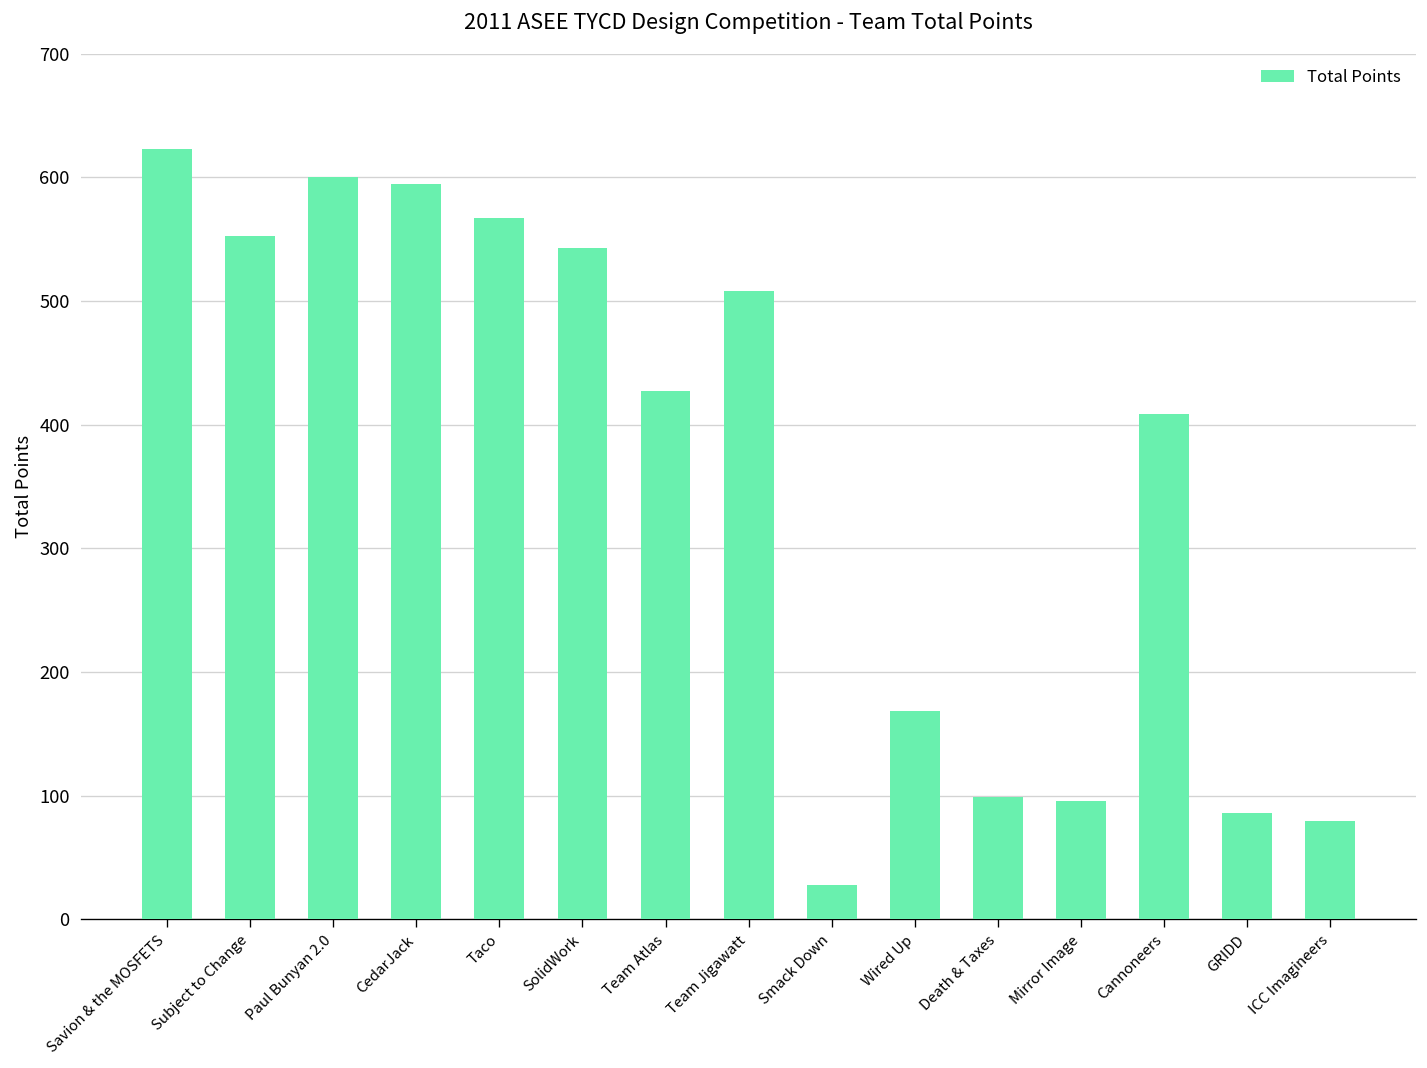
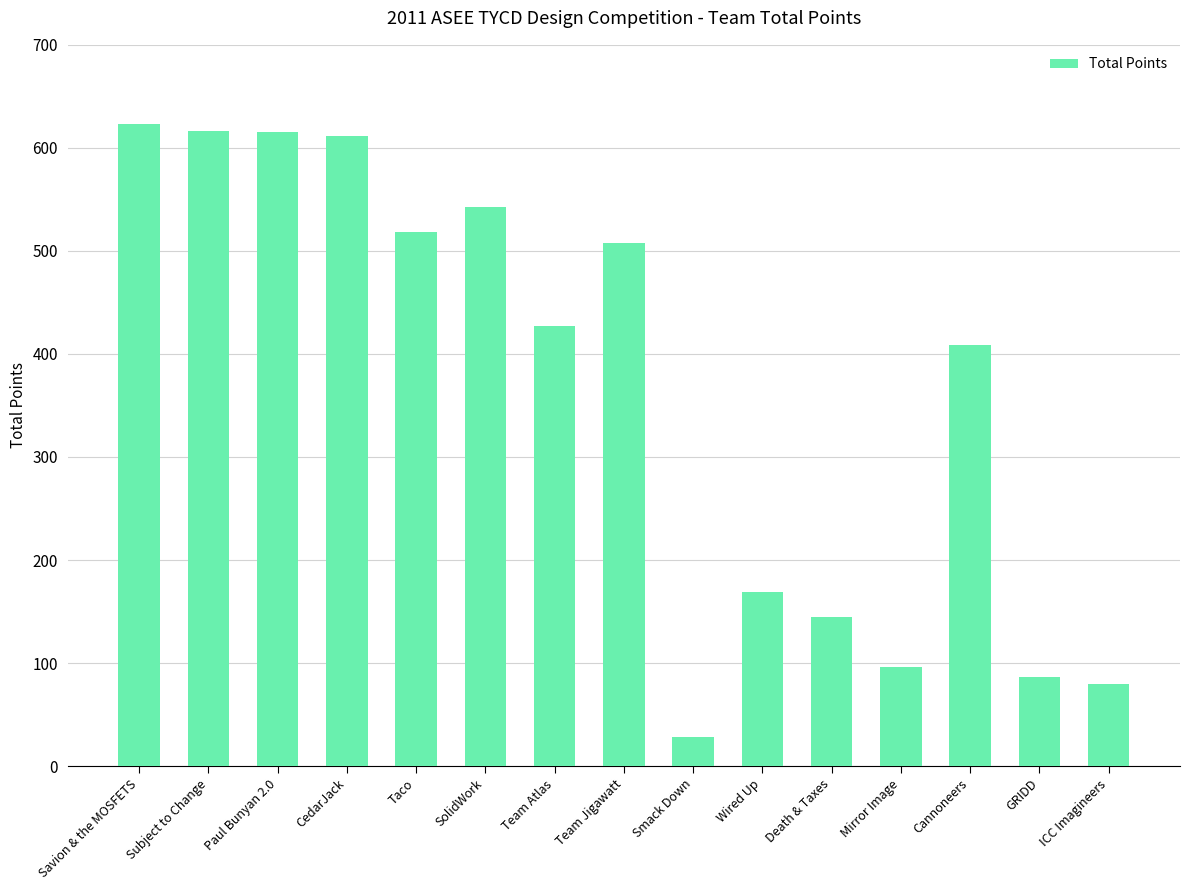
Subject to Change: 553 -> 616
Paul Bunyan 2.0: 601 -> 616
CedarJack: 595 -> 612
Taco: 567 -> 519
Death & Taxes: 99 -> 145
